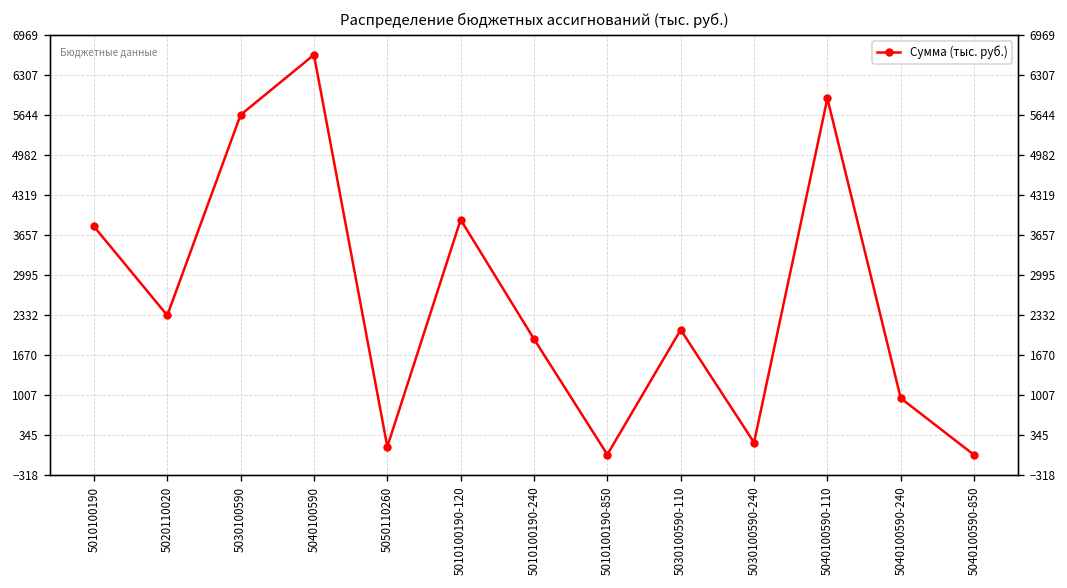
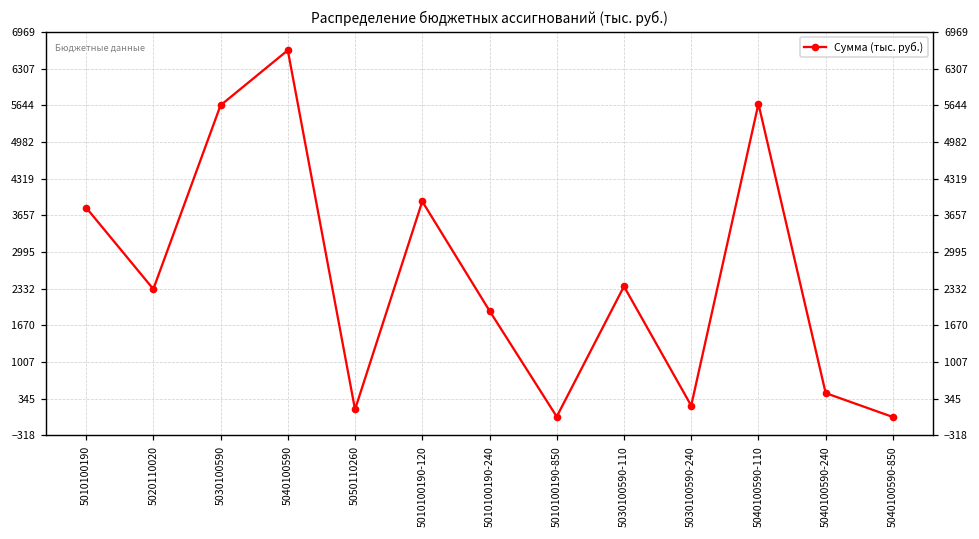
5030100590-110: 2100 -> 2400
5040100590-110: 5900 -> 5700
5040100590-240: 1000 -> 400
